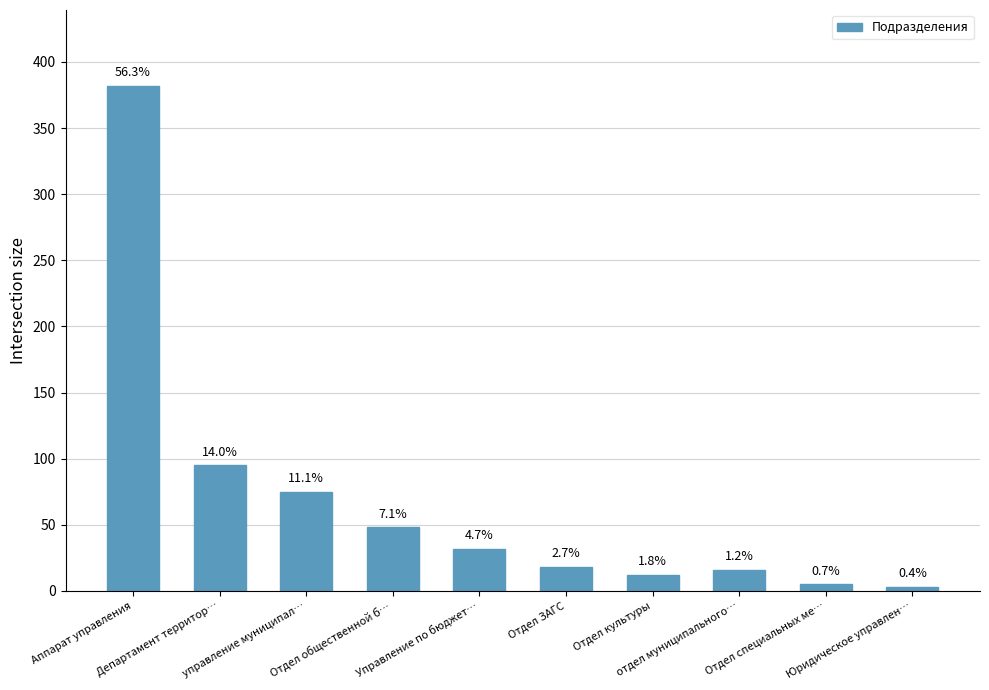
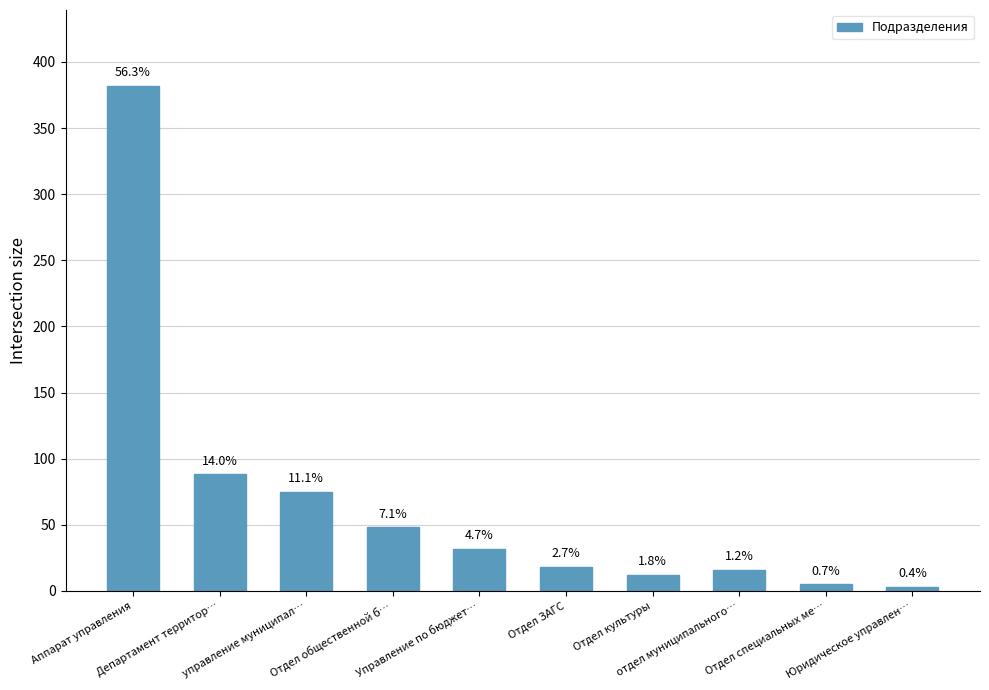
Департамент территор…: 95 -> 88
